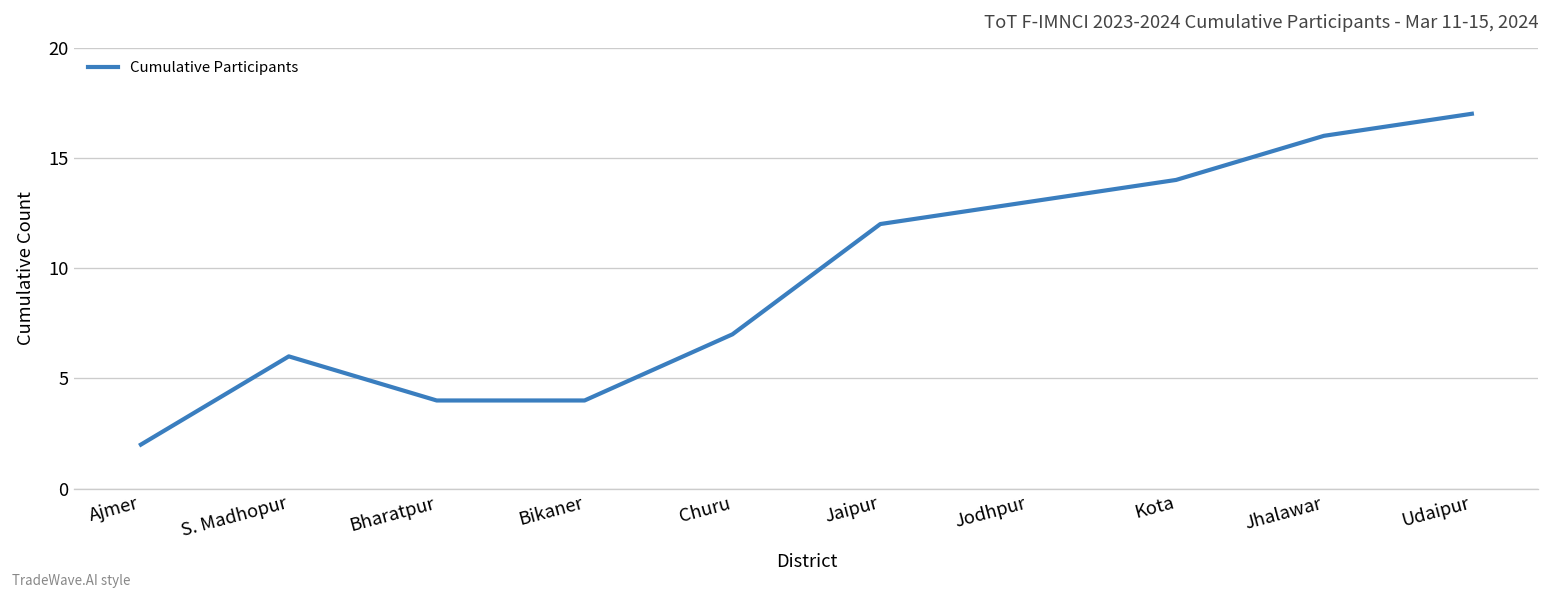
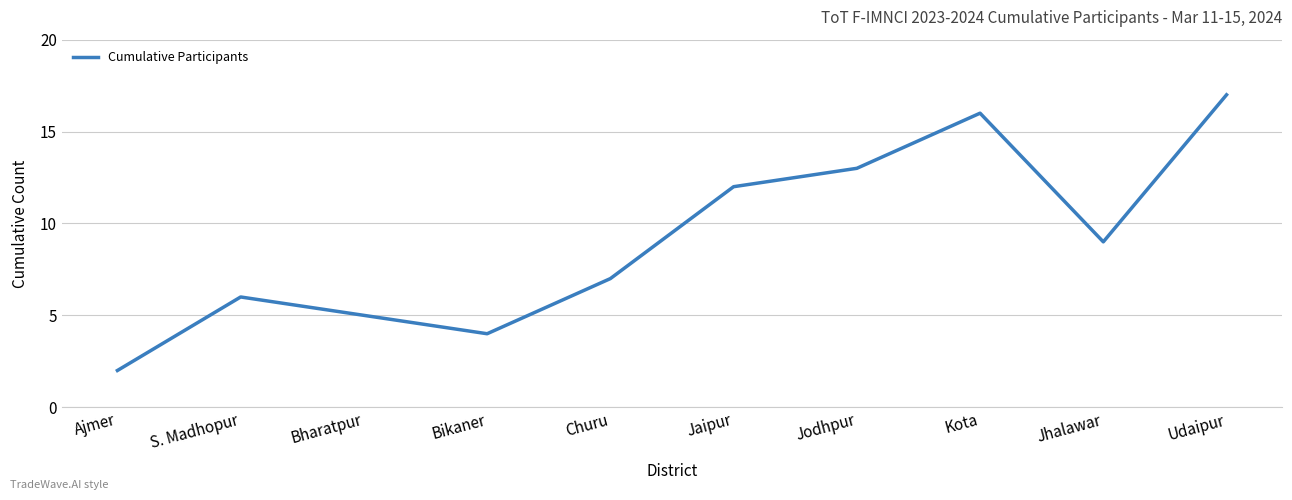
Bharatpur: 4 -> 5
Kota: 14 -> 16
Jhalawar: 16 -> 9
